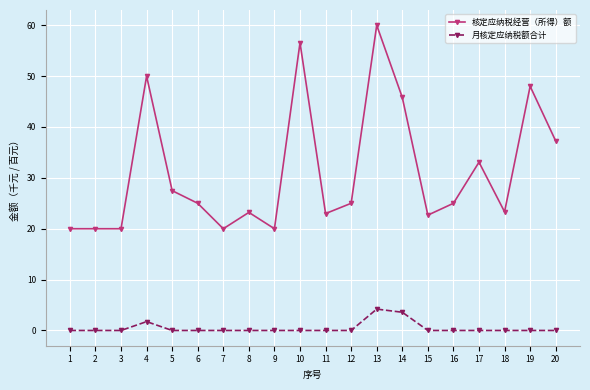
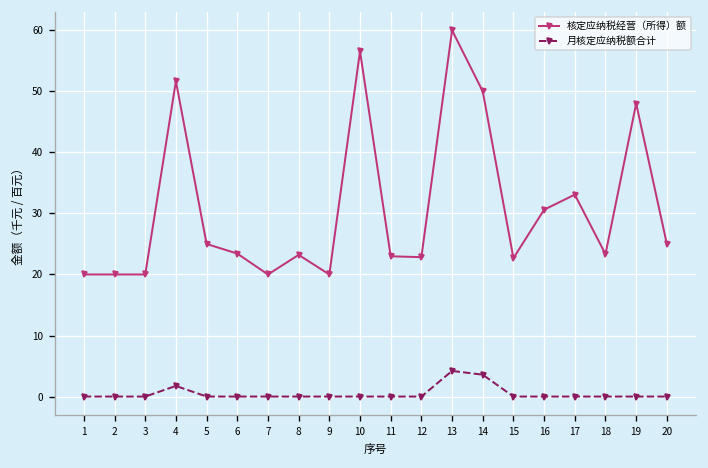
核定应纳税经营（所得）额, 4: 50 -> 52
核定应纳税经营（所得）额, 5: 27 -> 25
核定应纳税经营（所得）额, 6: 25 -> 23
核定应纳税经营（所得）额, 12: 25 -> 23
核定应纳税经营（所得）额, 14: 46 -> 50
核定应纳税经营（所得）额, 16: 25 -> 31
核定应纳税经营（所得）额, 20: 37 -> 25
